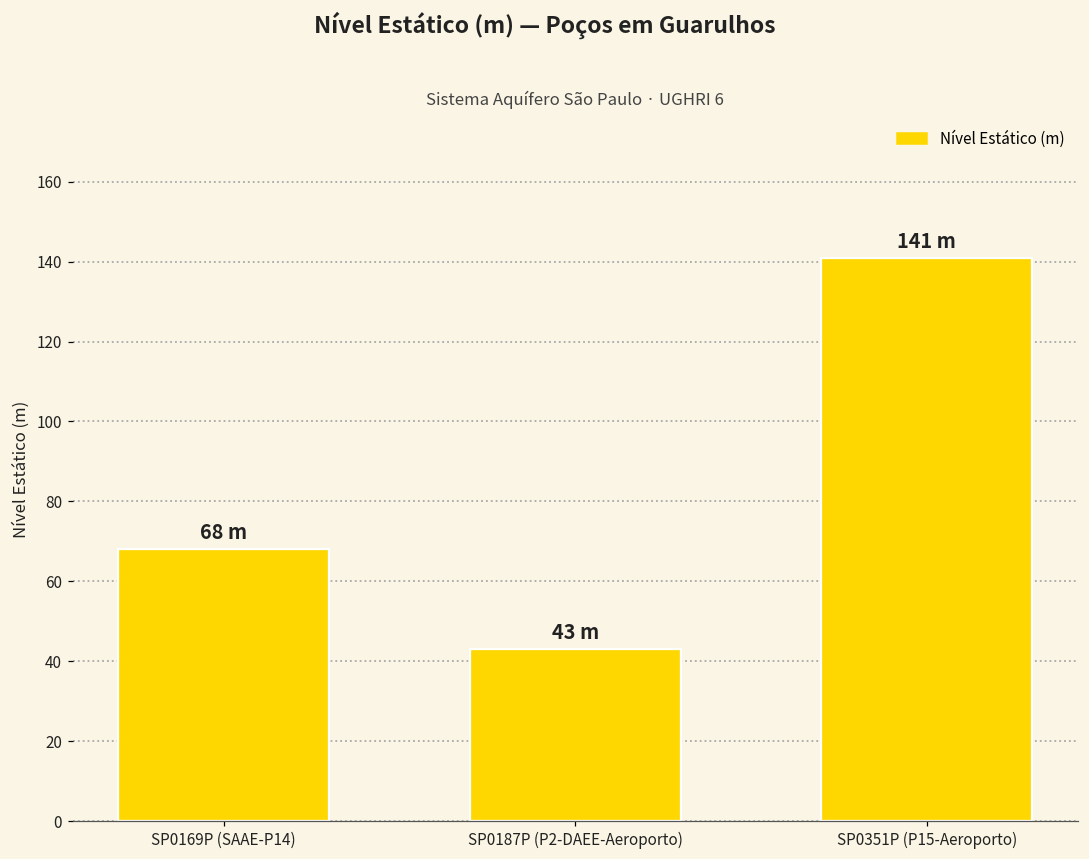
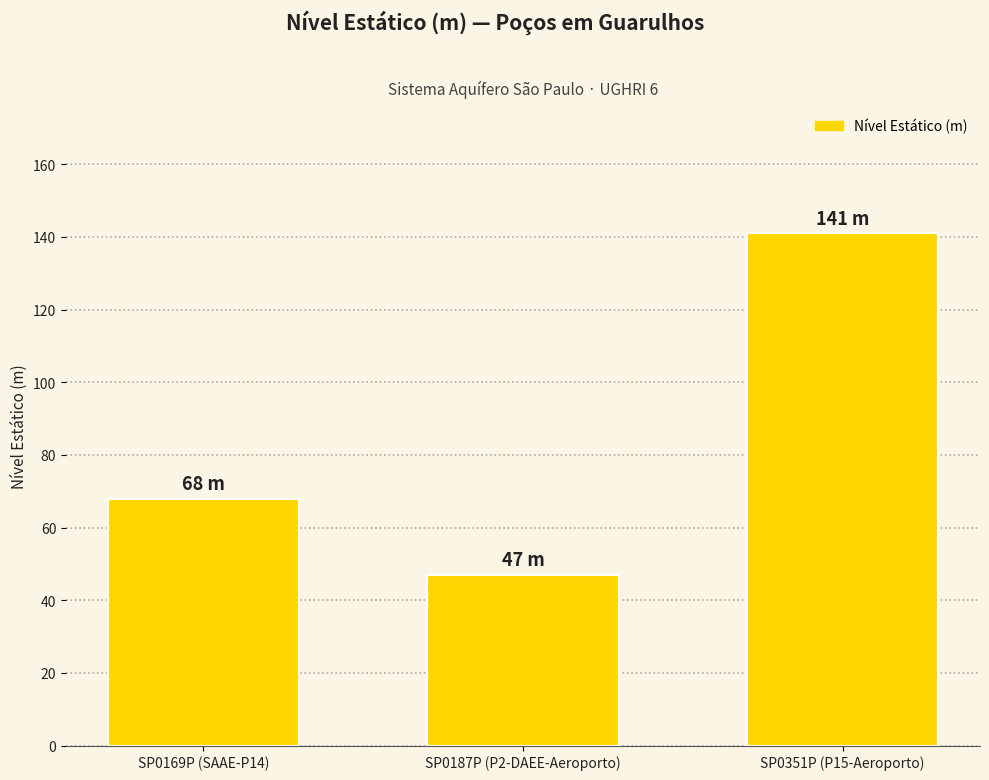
SP0187P (P2-DAEE-Aeroporto): 43 -> 47
